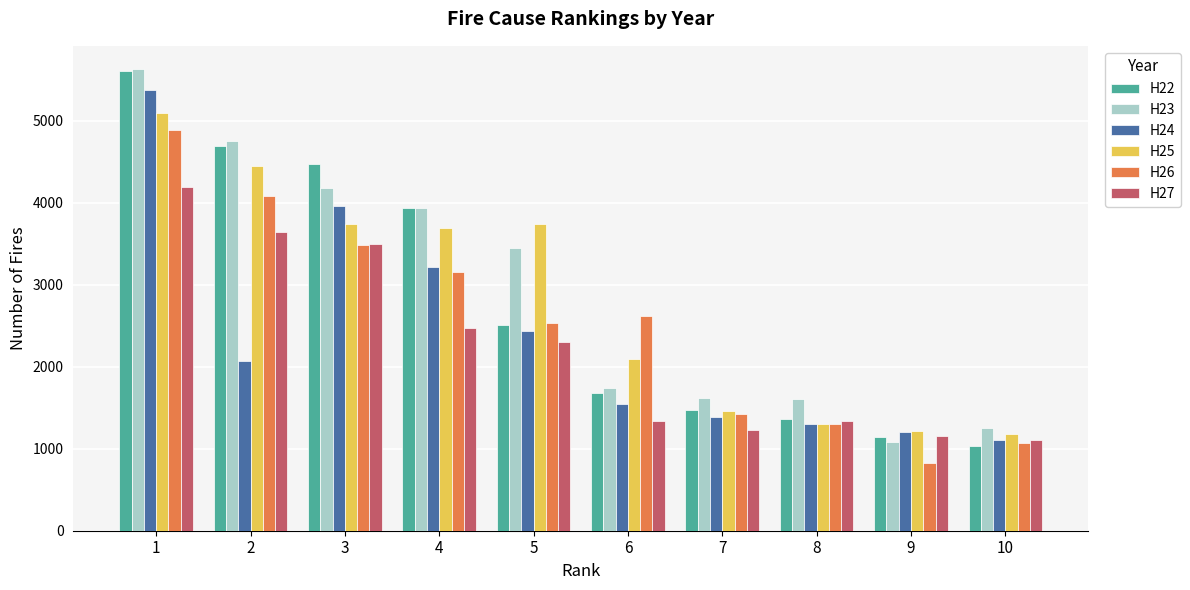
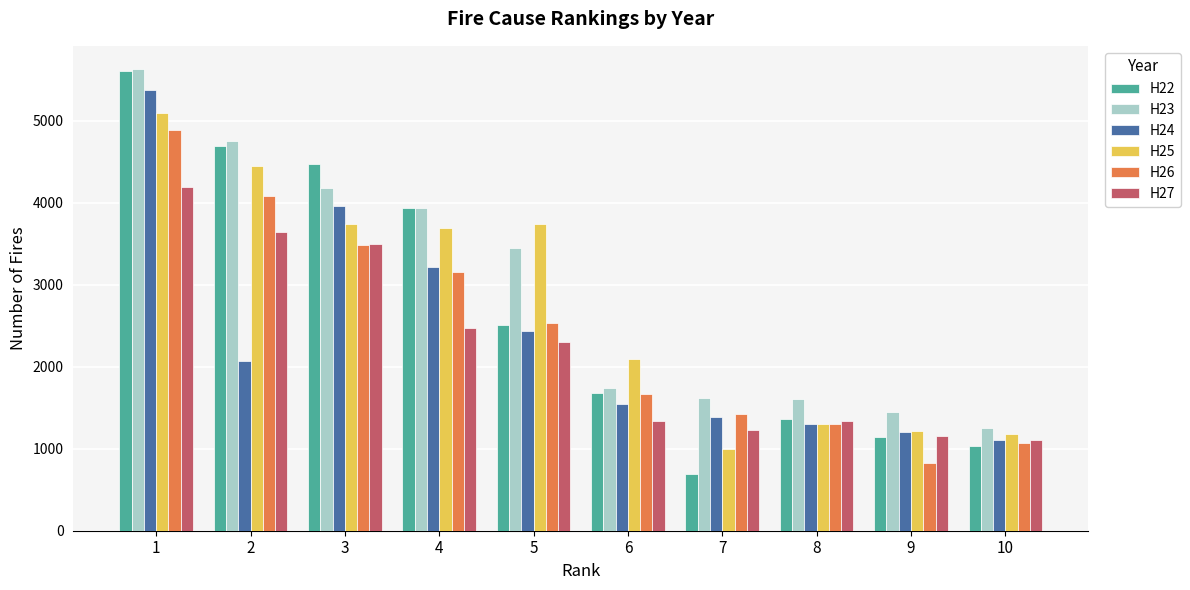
H26, 6: 2600 -> 1700
H22, 7: 1500 -> 700
H25, 7: 1500 -> 1000
H23, 9: 1100 -> 1400
